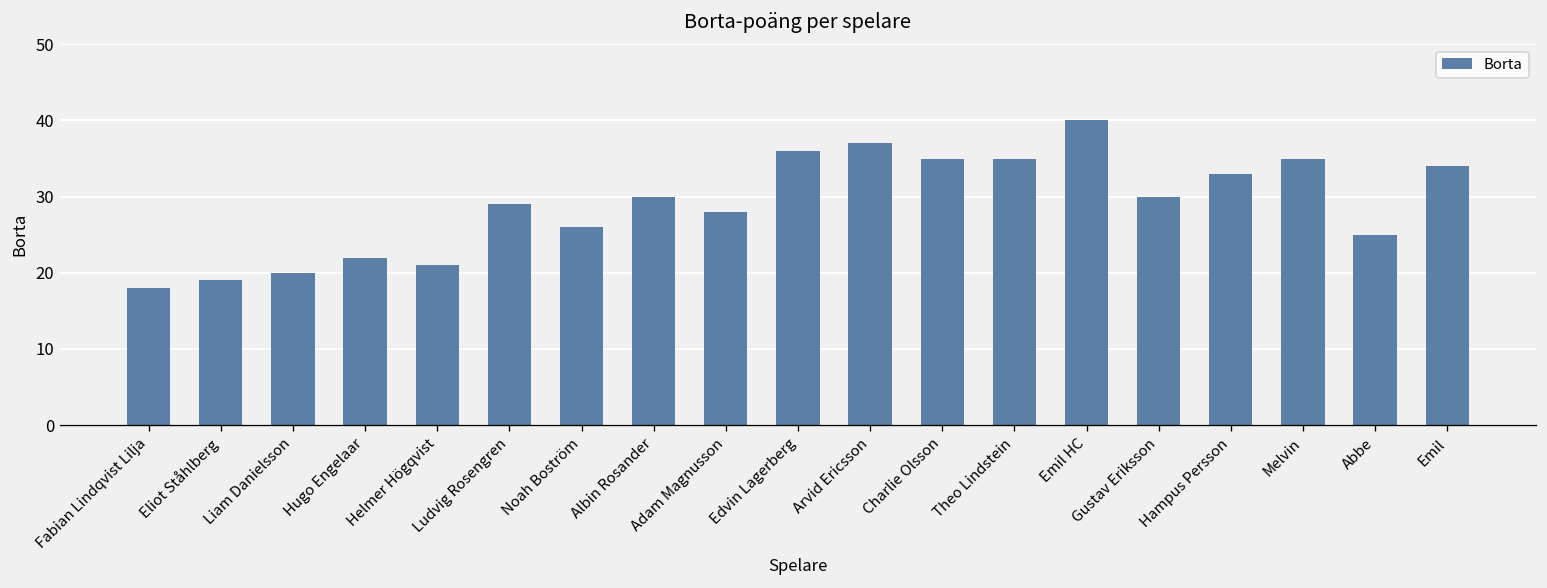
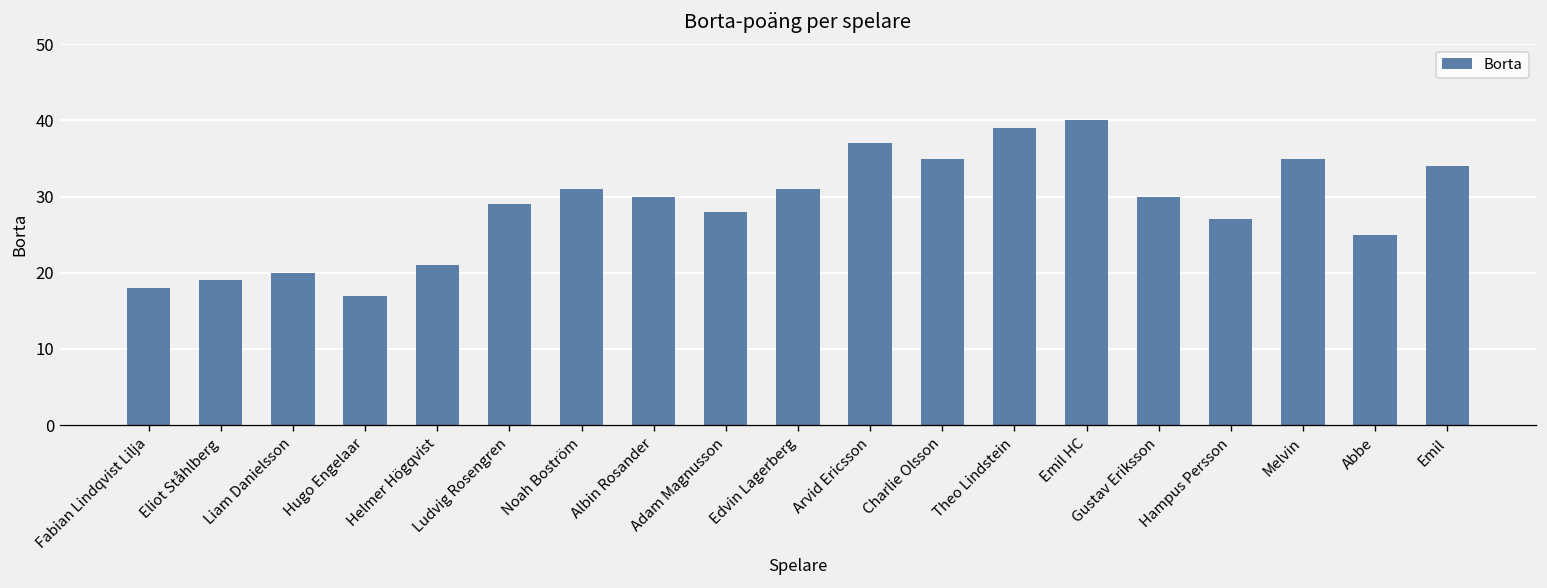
Hugo Engelaar: 22 -> 17
Noah Boström: 26 -> 31
Edvin Lagerberg: 36 -> 31
Theo Lindstein: 35 -> 39
Hampus Persson: 33 -> 27
